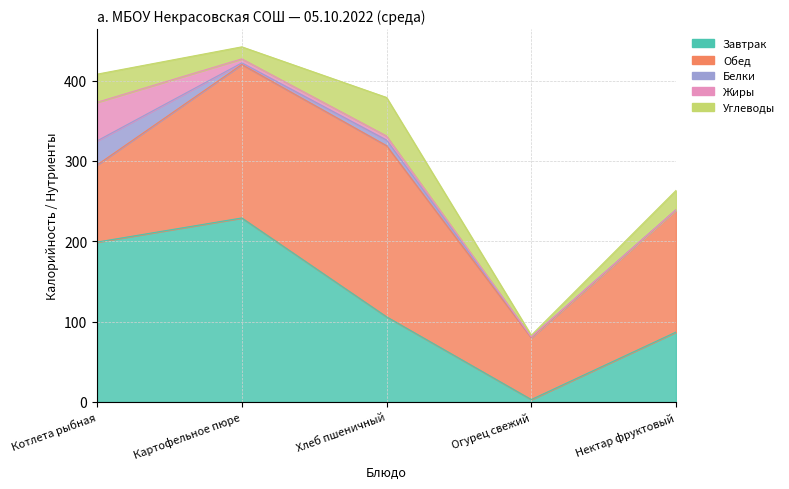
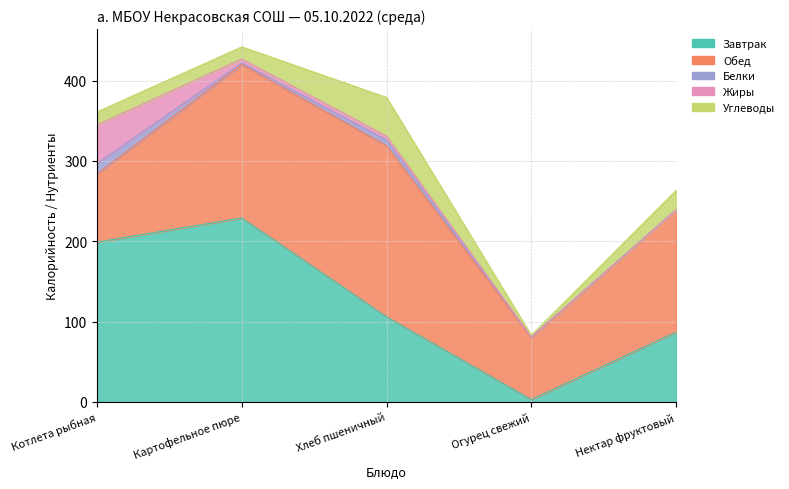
Обед, Котлета рыбная: 100 -> 90
Белки, Котлета рыбная: 30 -> 10
Углеводы, Котлета рыбная: 40 -> 20
